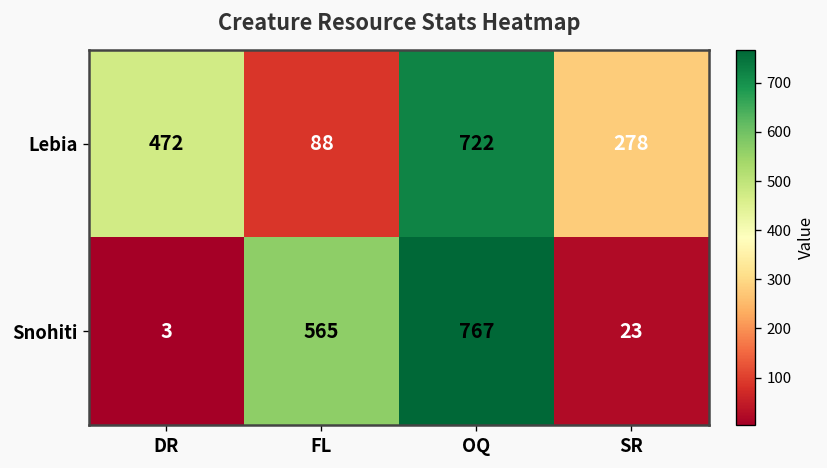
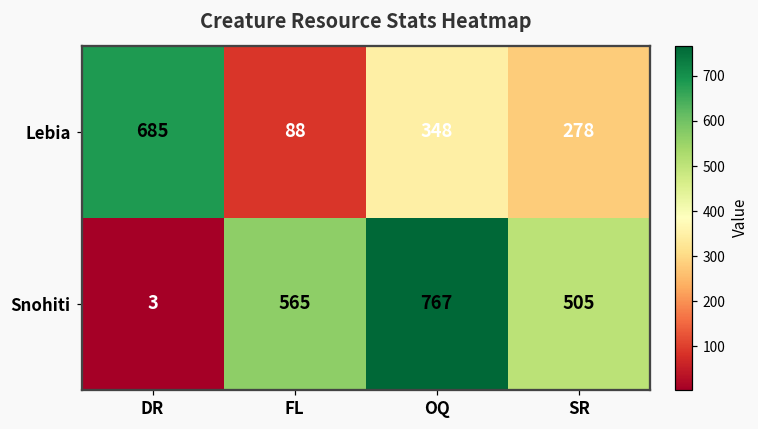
Lebia, DR: 472 -> 685
Lebia, OQ: 722 -> 348
Snohiti, SR: 23 -> 505
